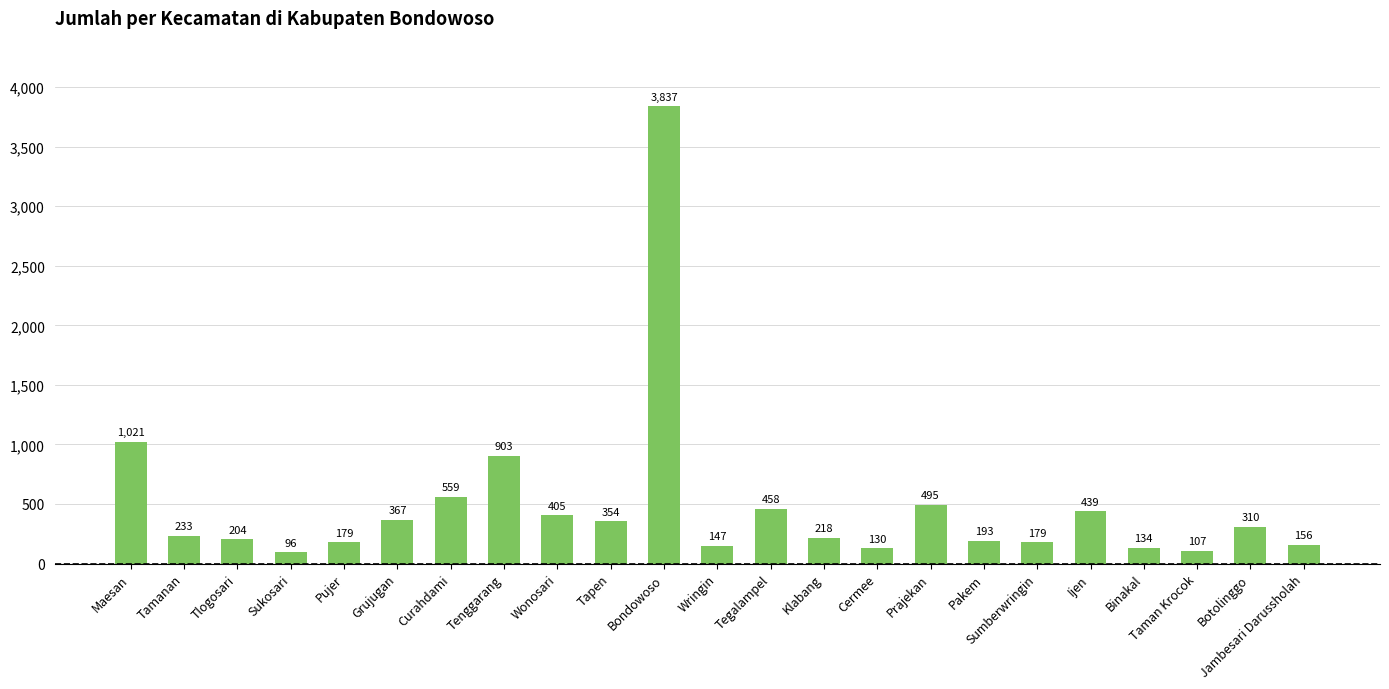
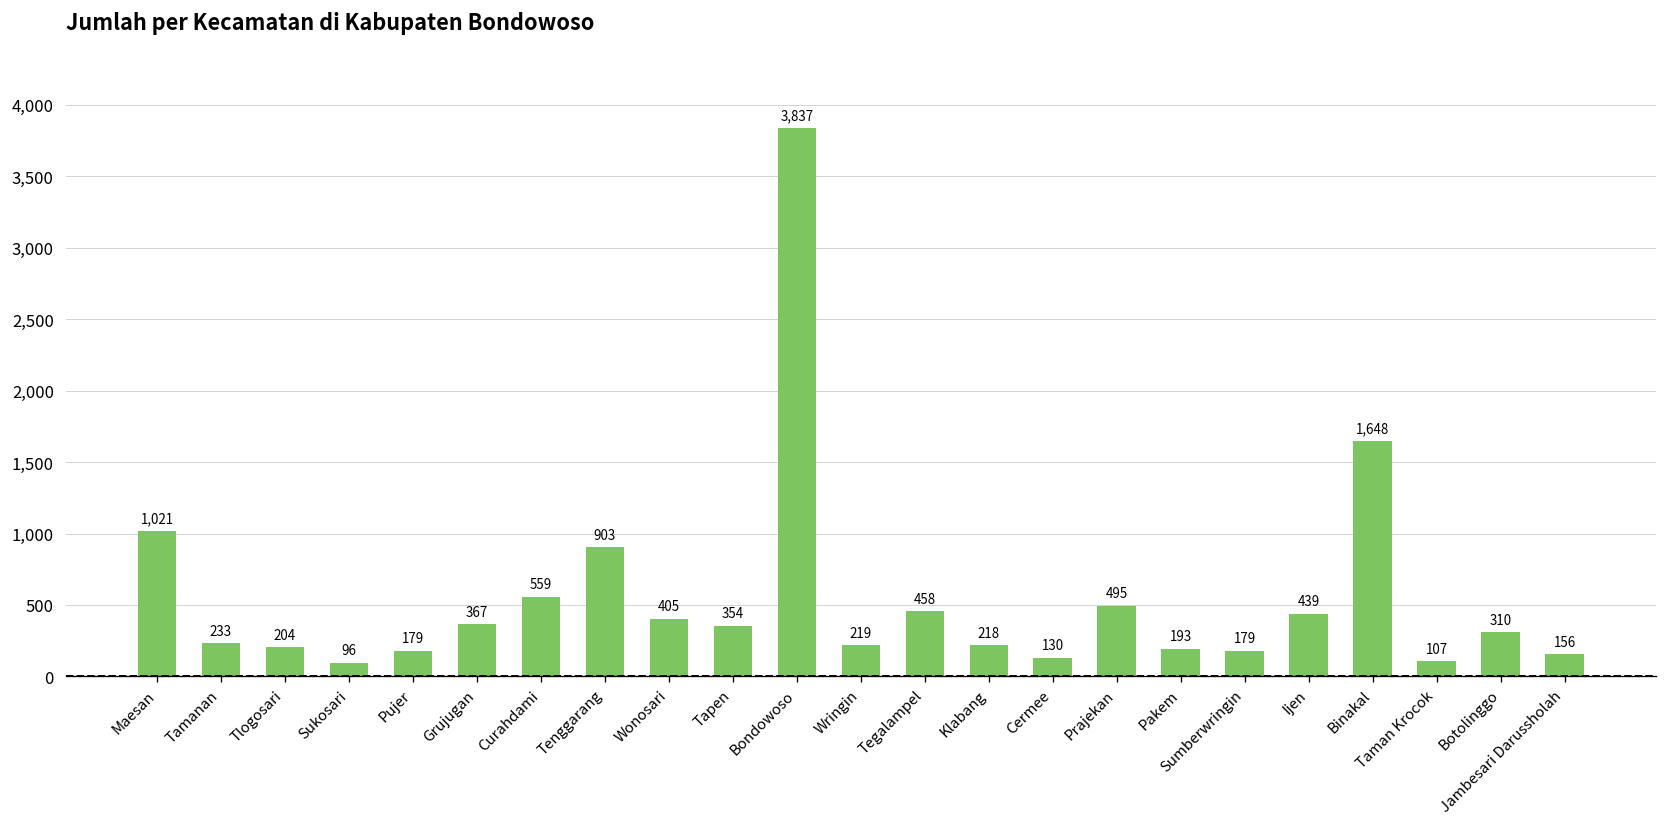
Wringin: 147 -> 219
Binakal: 134 -> 1,648
